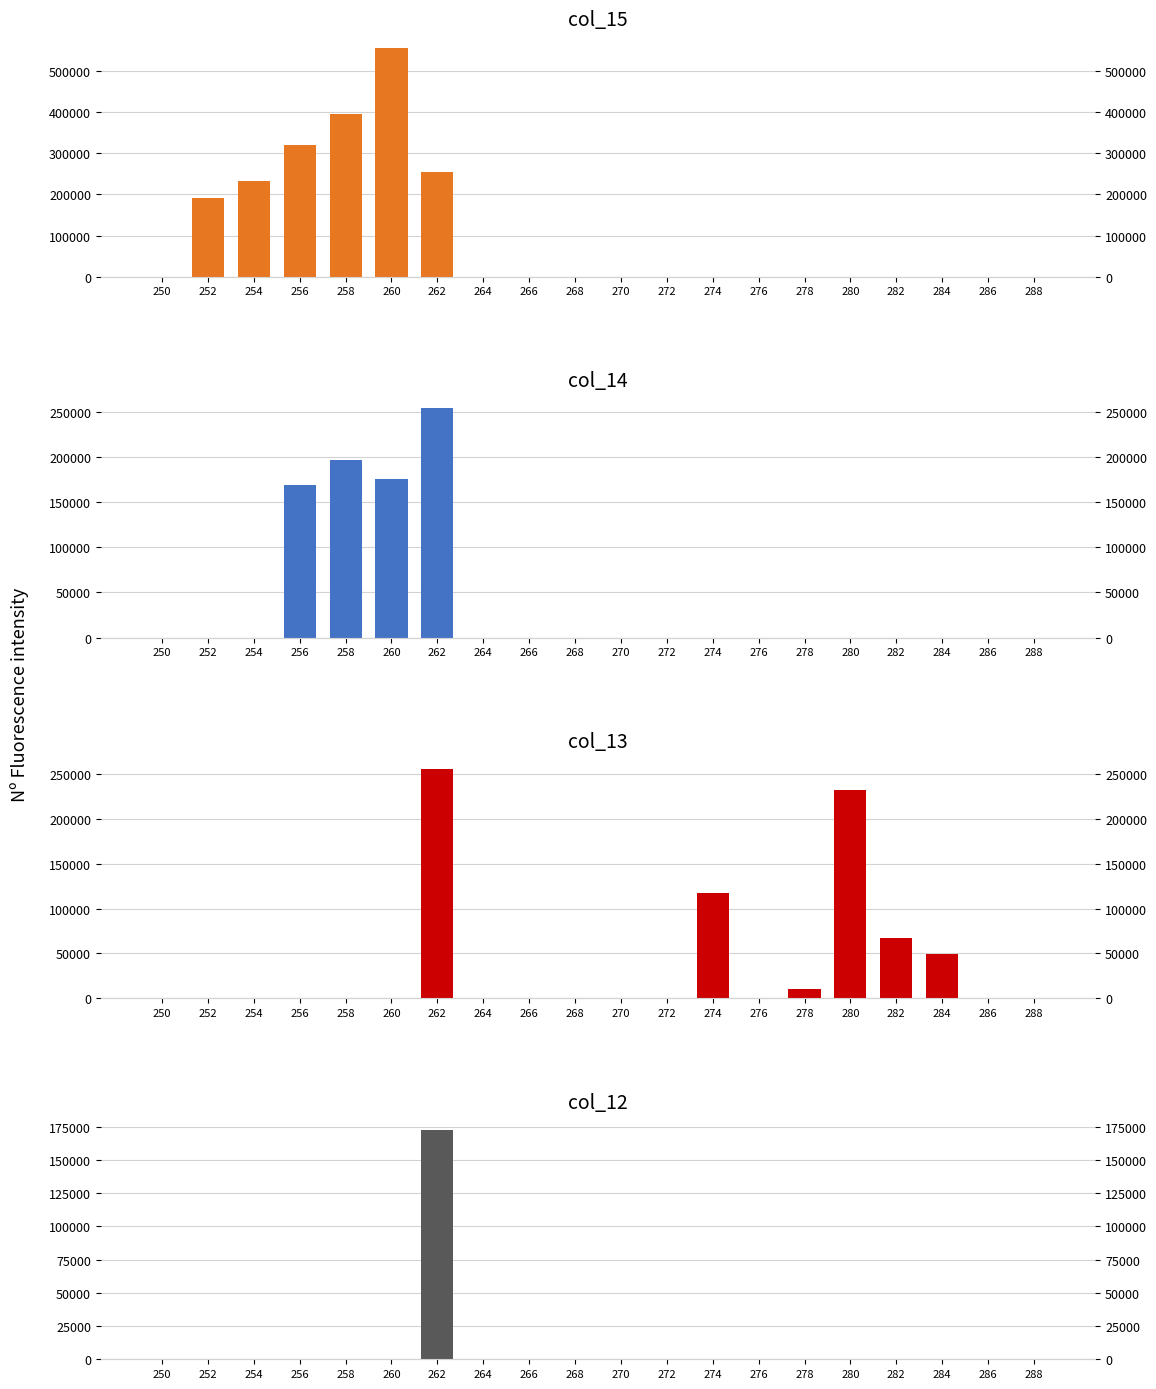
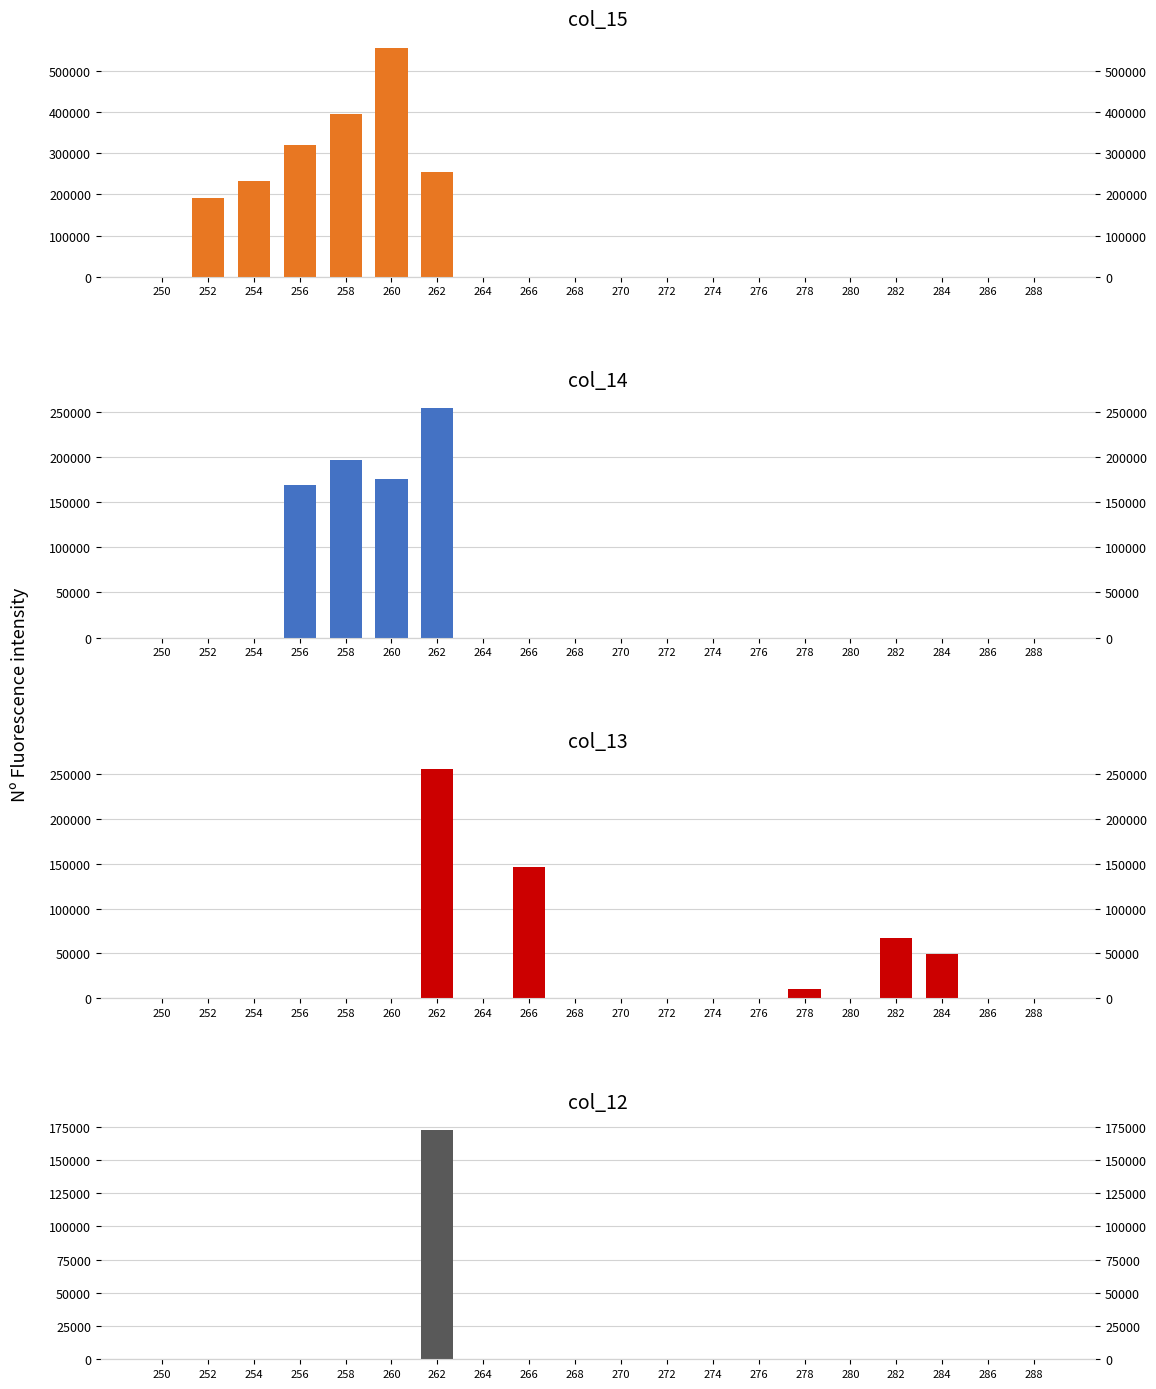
col_13, 266: 0 -> 150000
col_13, 274: 120000 -> 0
col_13, 280: 230000 -> 0
